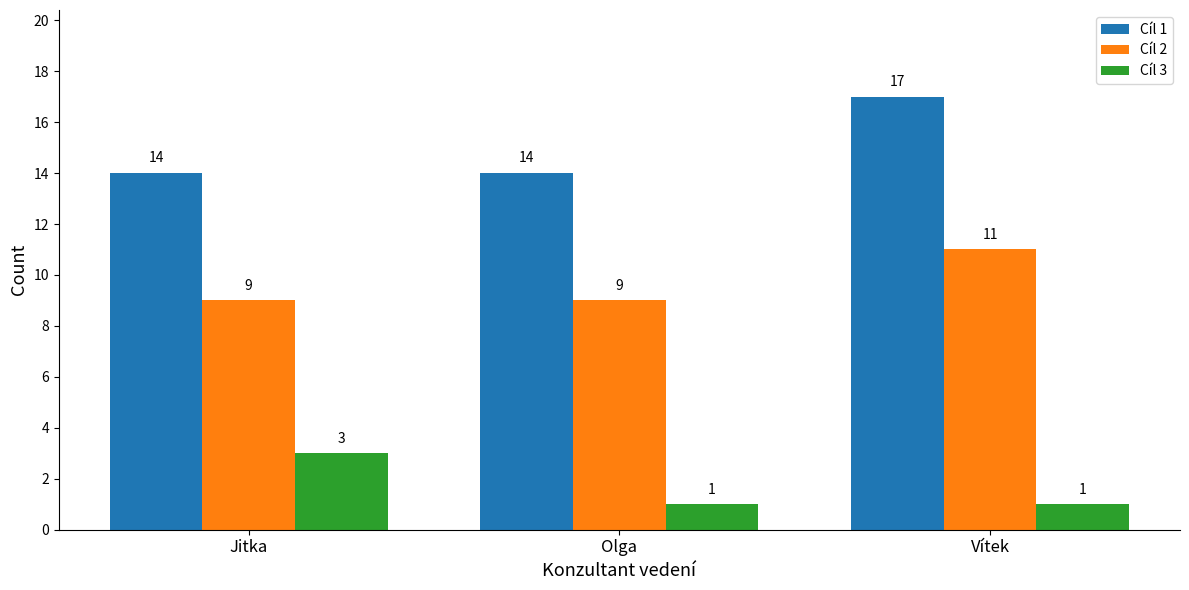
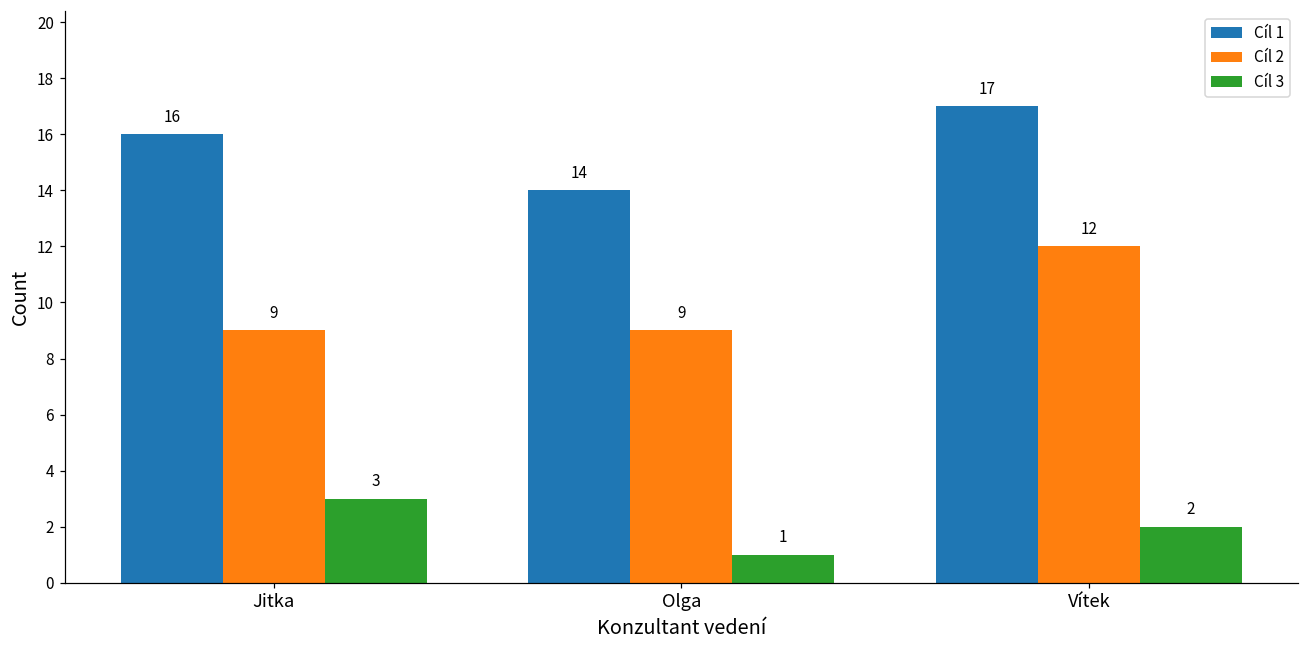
Cíl 1, Jitka: 14 -> 16
Cíl 2, Vítek: 11 -> 12
Cíl 3, Vítek: 1 -> 2
